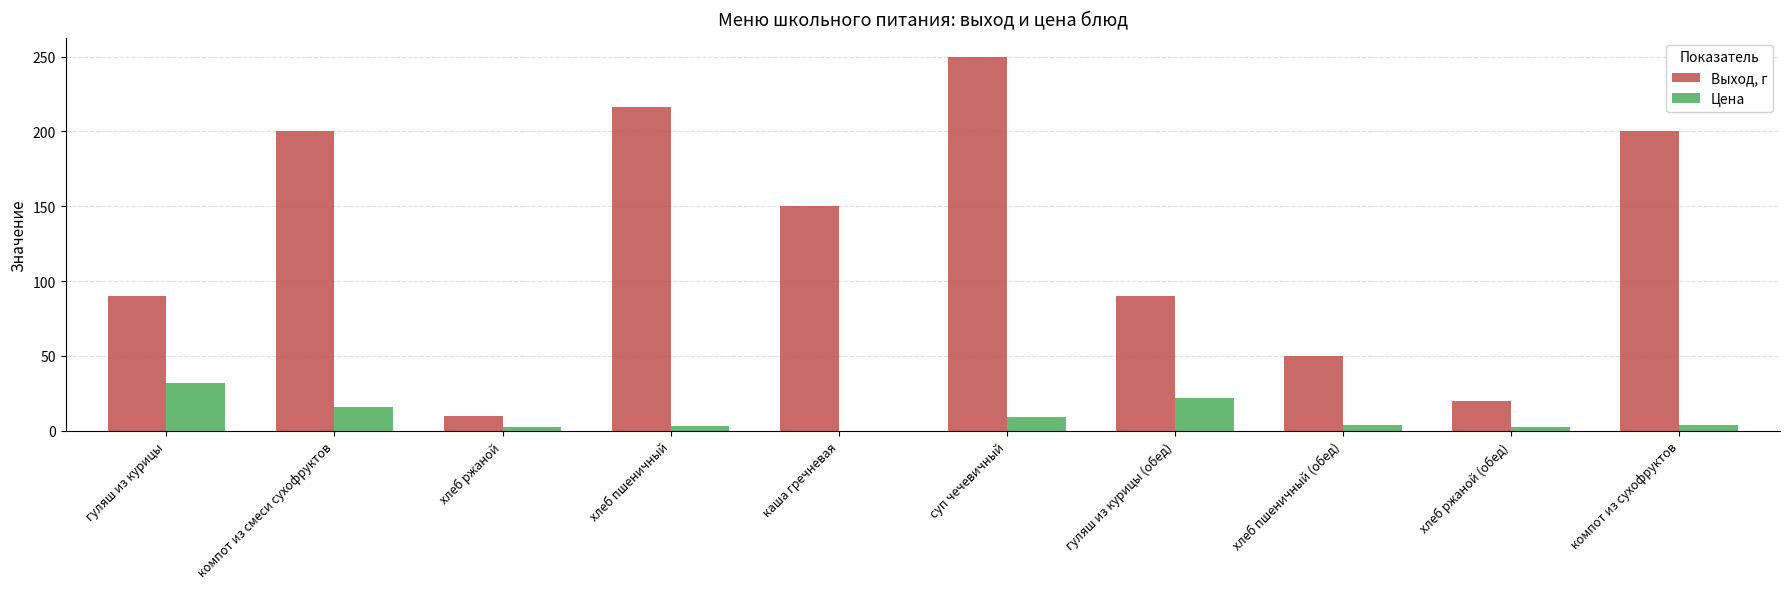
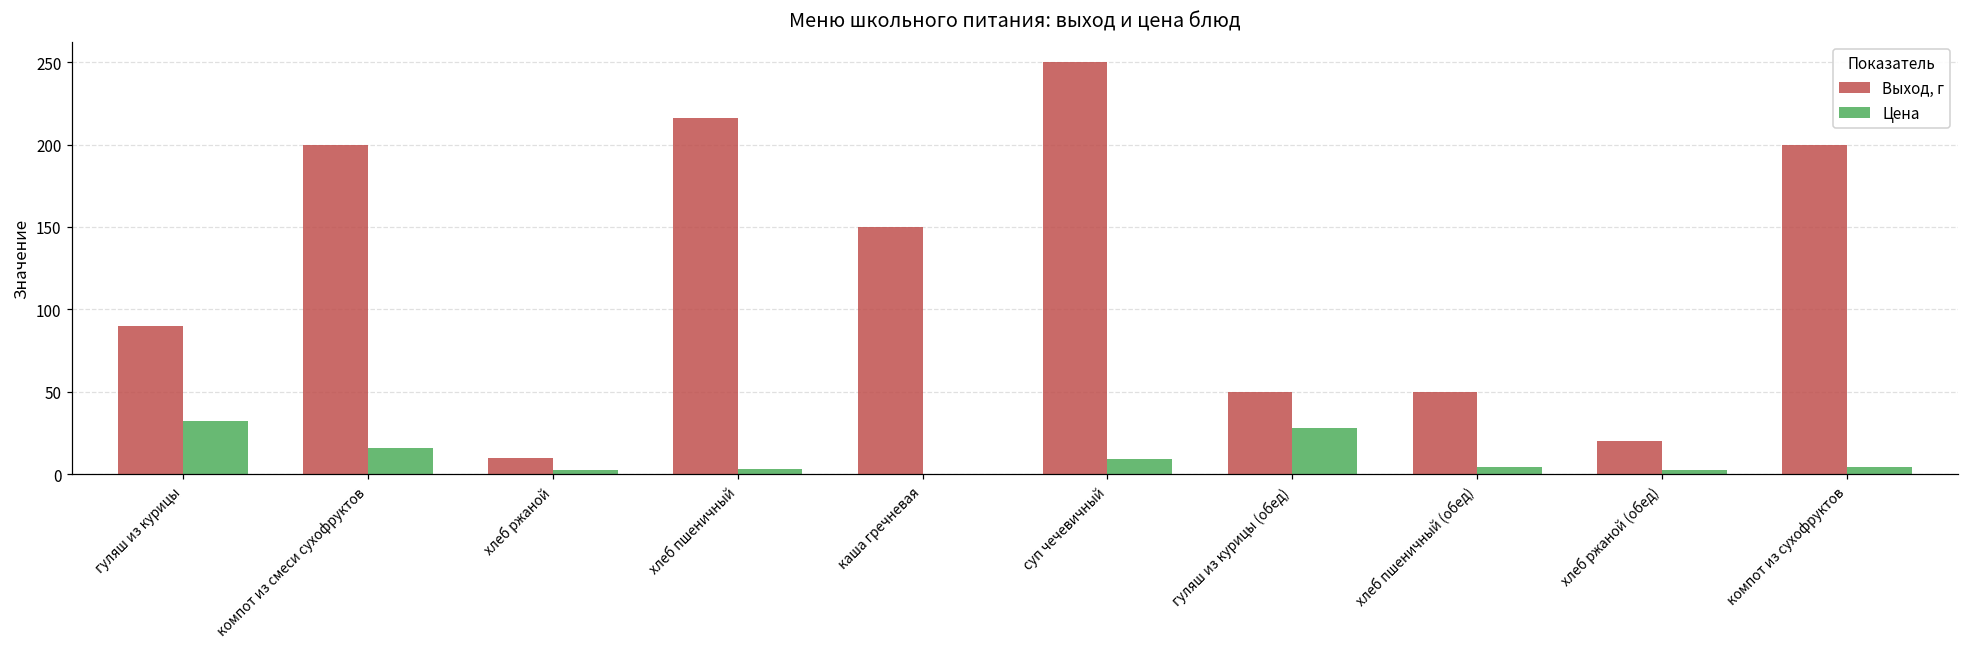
Выход, г, гуляш из курицы (обед): 90 -> 50
Цена, гуляш из курицы (обед): 22 -> 28
